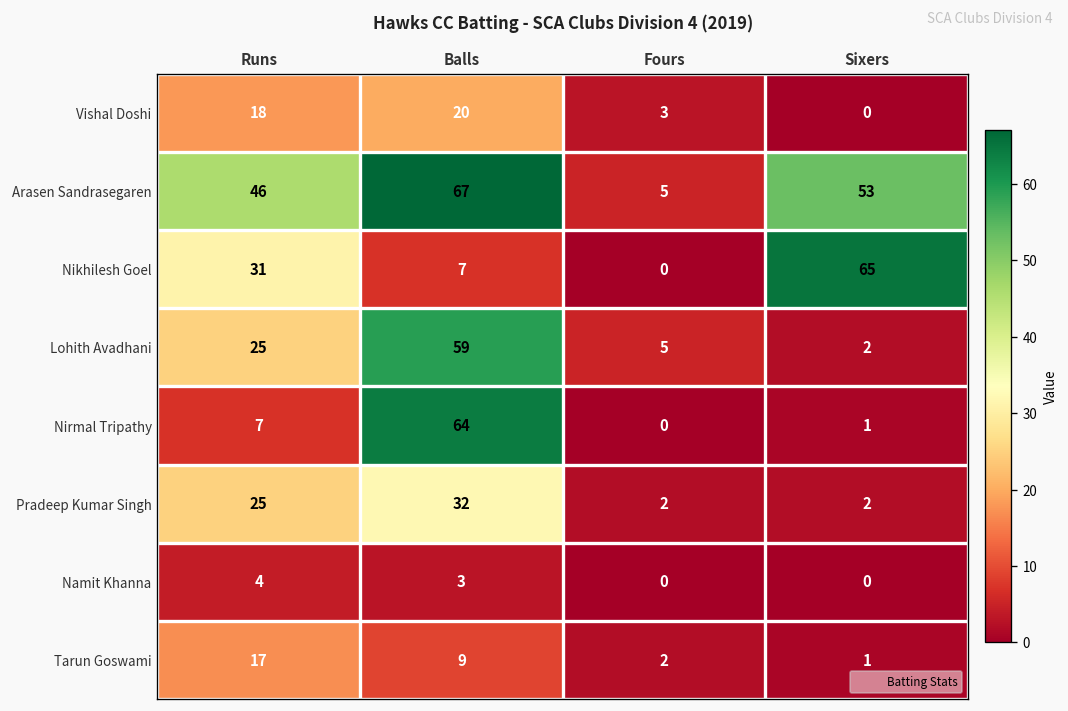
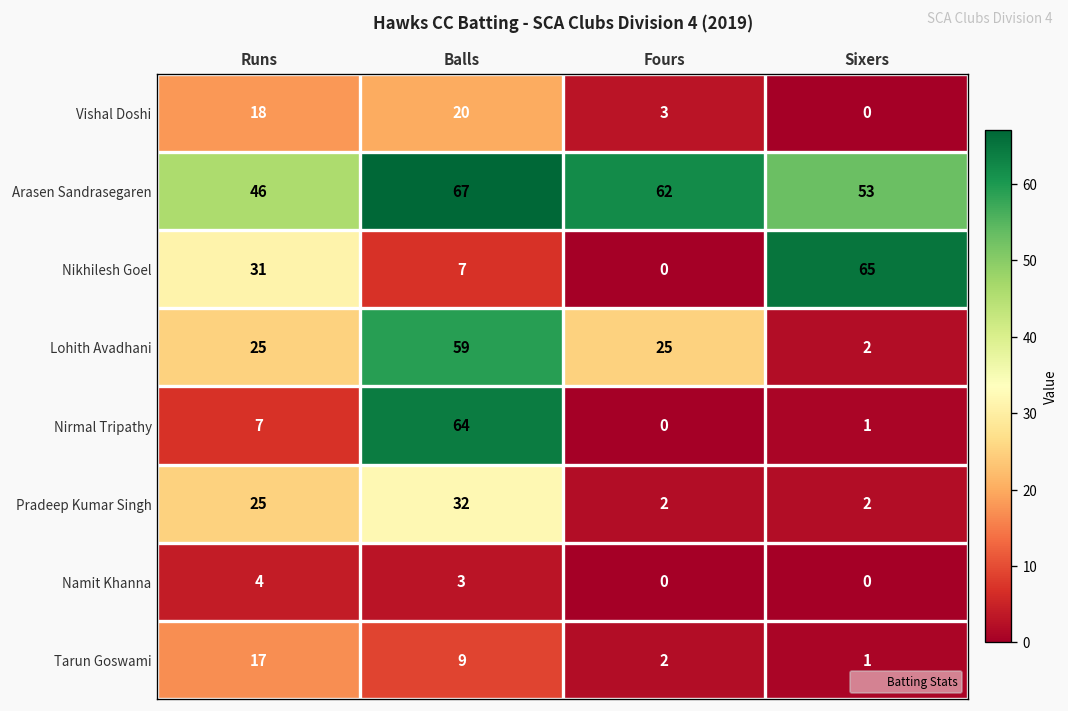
Arasen Sandrasegaren, Fours: 5 -> 62
Lohith Avadhani, Fours: 5 -> 25
